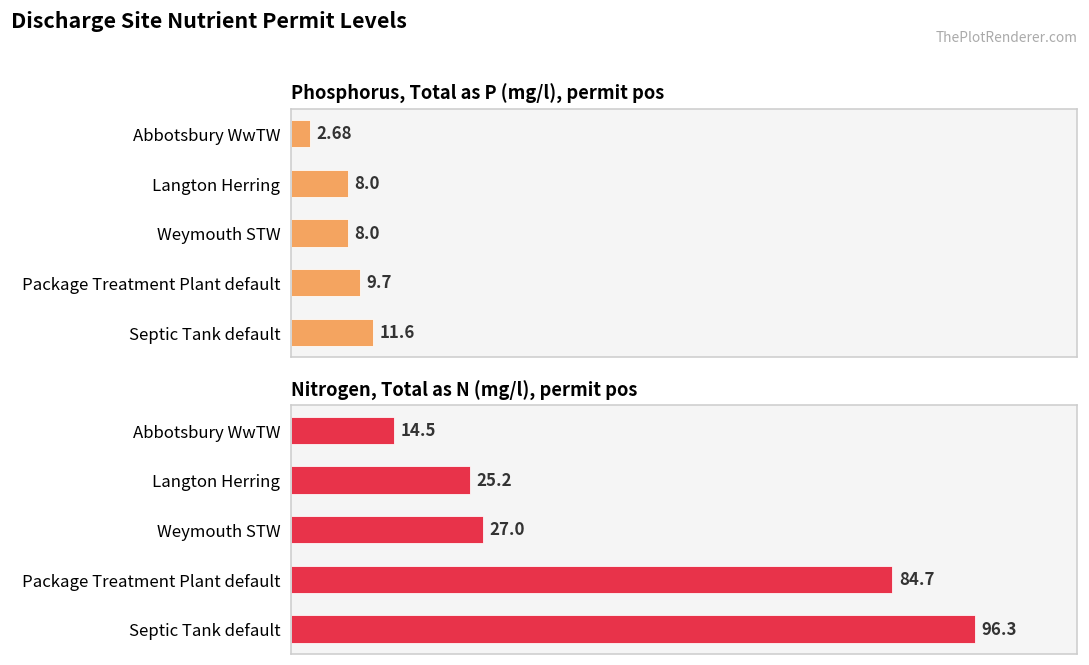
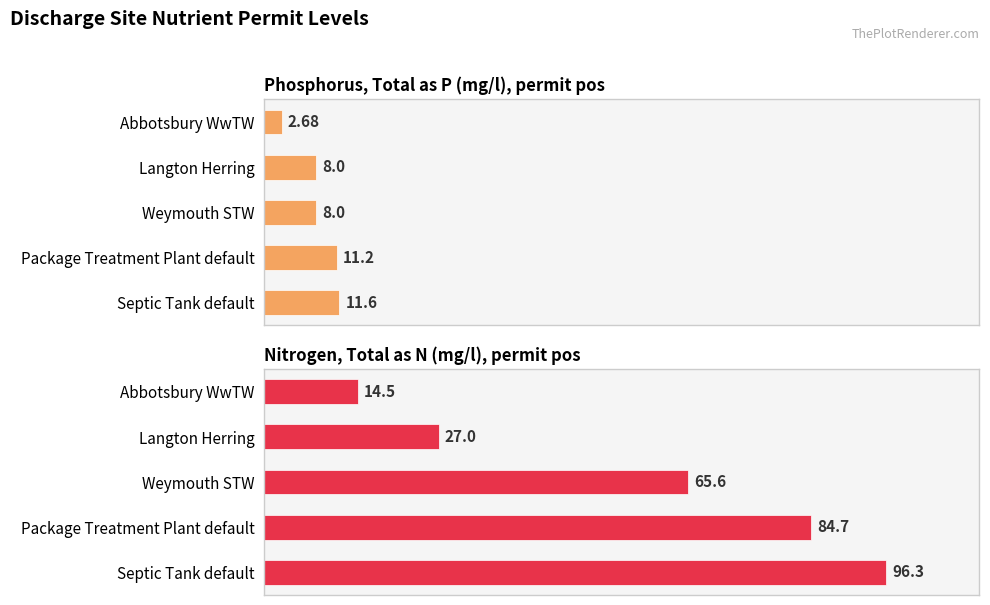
Phosphorus, Total as P (mg/l), permit pos, Package Treatment Plant default: 9.7 -> 11.2
Nitrogen, Total as N (mg/l), permit pos, Langton Herring: 25.2 -> 27.0
Nitrogen, Total as N (mg/l), permit pos, Weymouth STW: 27.0 -> 65.6
